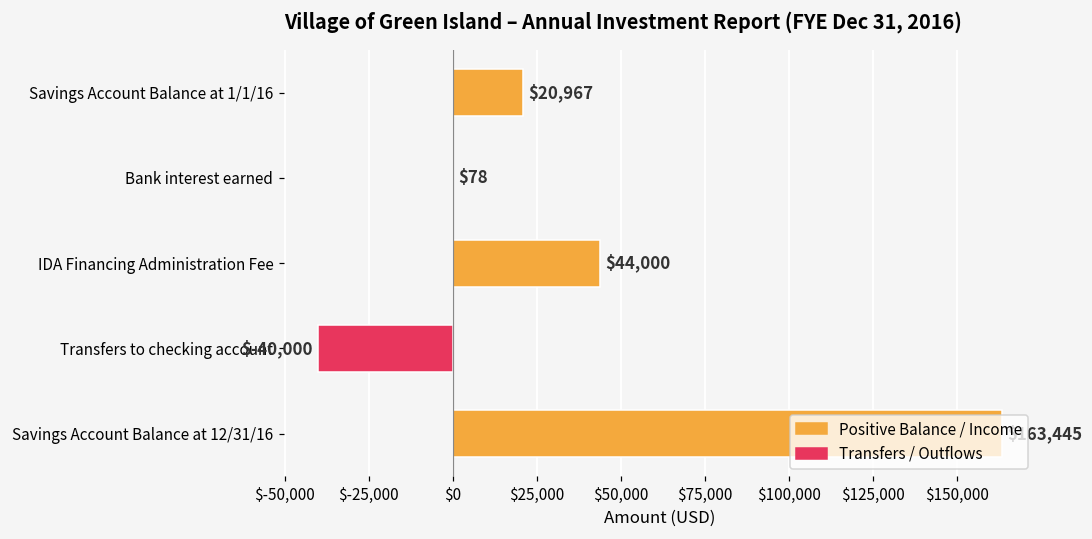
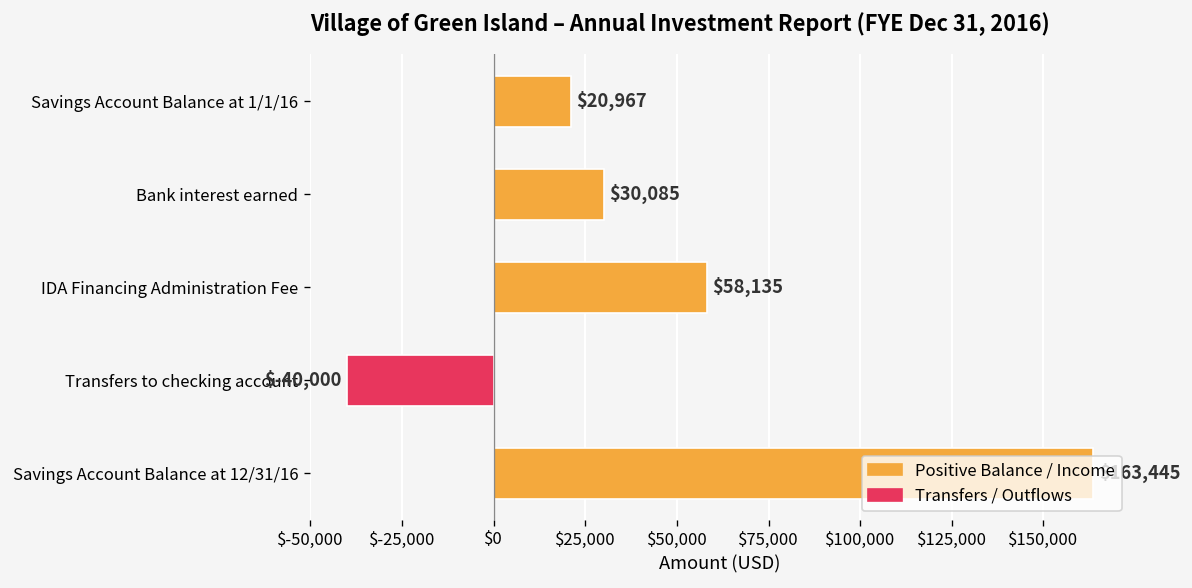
Bank interest earned: $78 -> $30,085
IDA Financing Administration Fee: $44,000 -> $58,135
